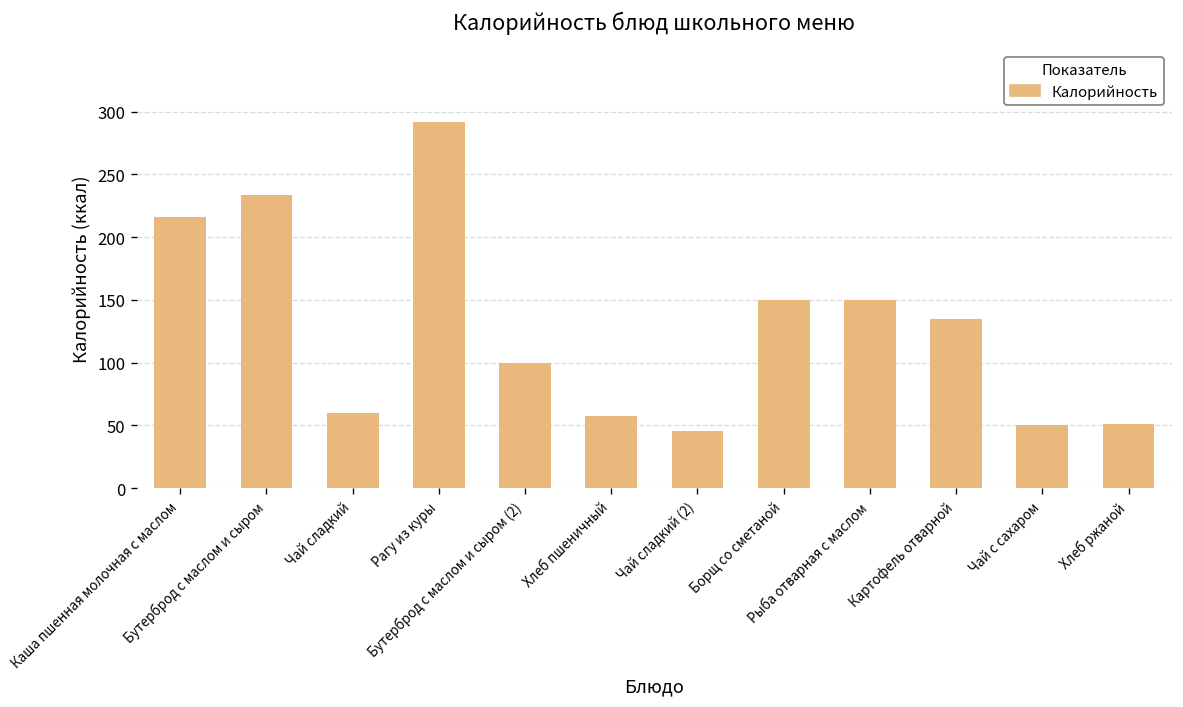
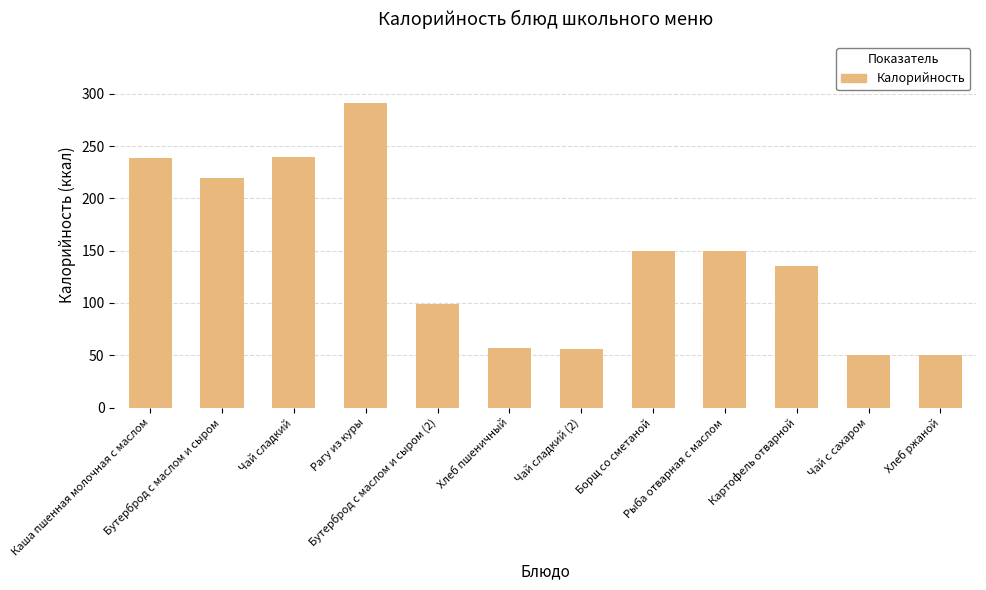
Каша пшенная молочная с маслом: 216 -> 239
Бутерброд с маслом и сыром: 233 -> 219
Чай сладкий: 60 -> 240
Чай сладкий (2): 45 -> 56
